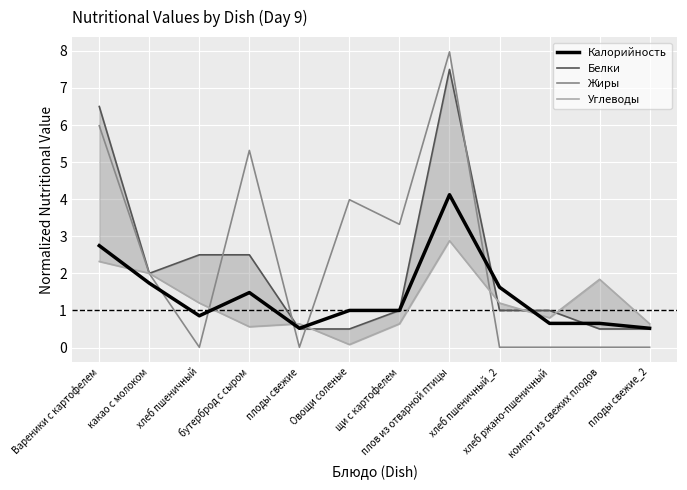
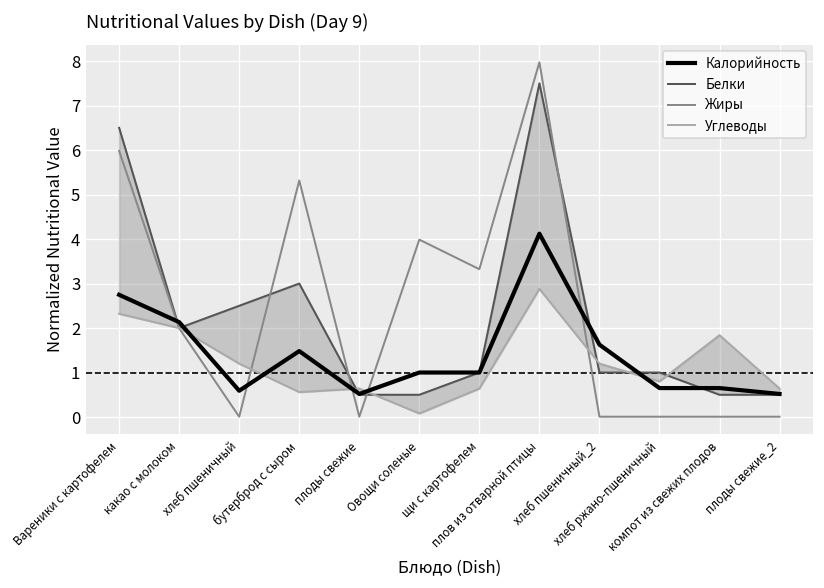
Калорийность, какао с молоком: 1.7 -> 2.1
Калорийность, хлеб пшеничный: 0.9 -> 0.6
Белки, бутерброд с сыром: 2.5 -> 3.0
